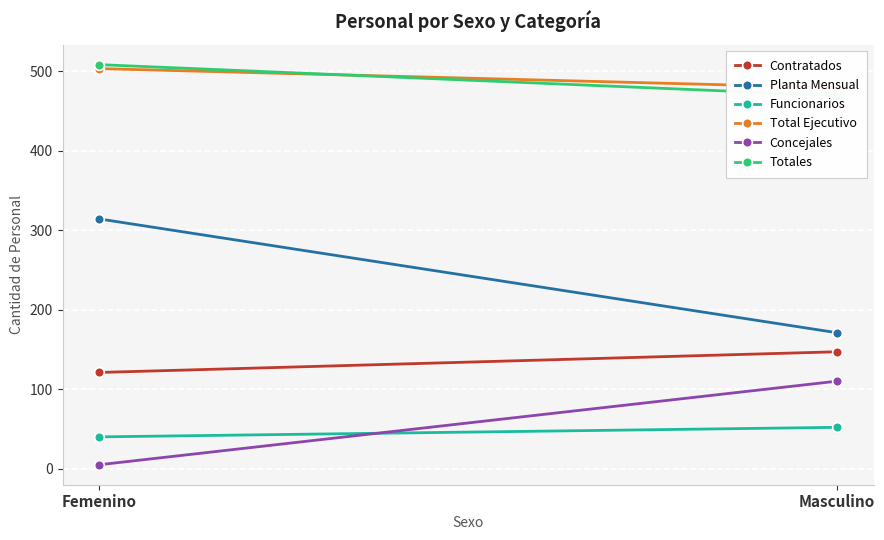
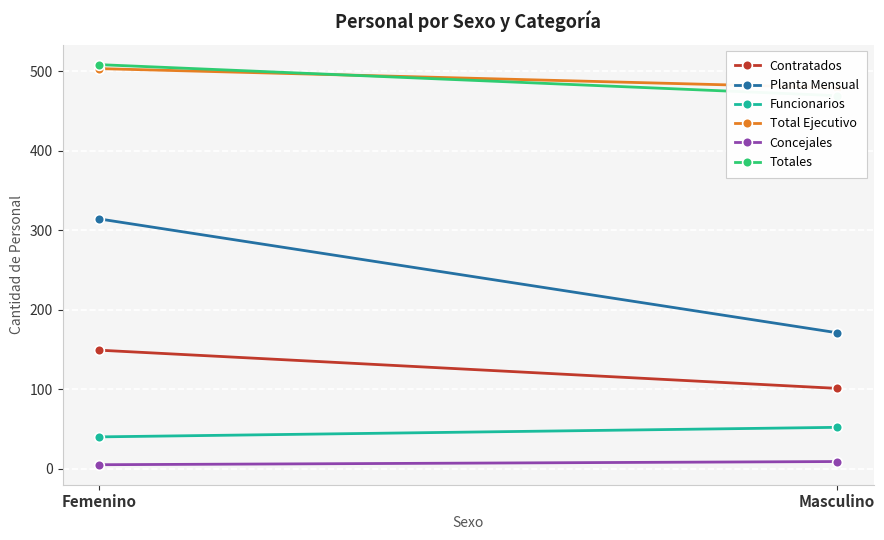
Contratados, Femenino: 120 -> 150
Contratados, Masculino: 150 -> 100
Concejales, Masculino: 110 -> 10
